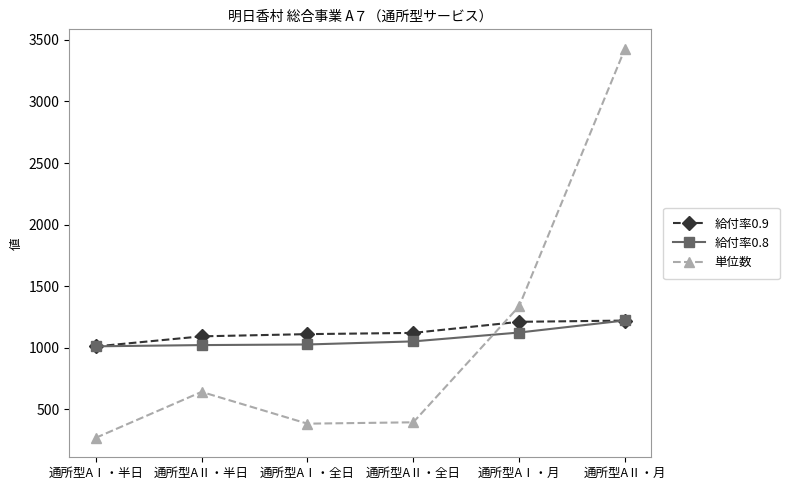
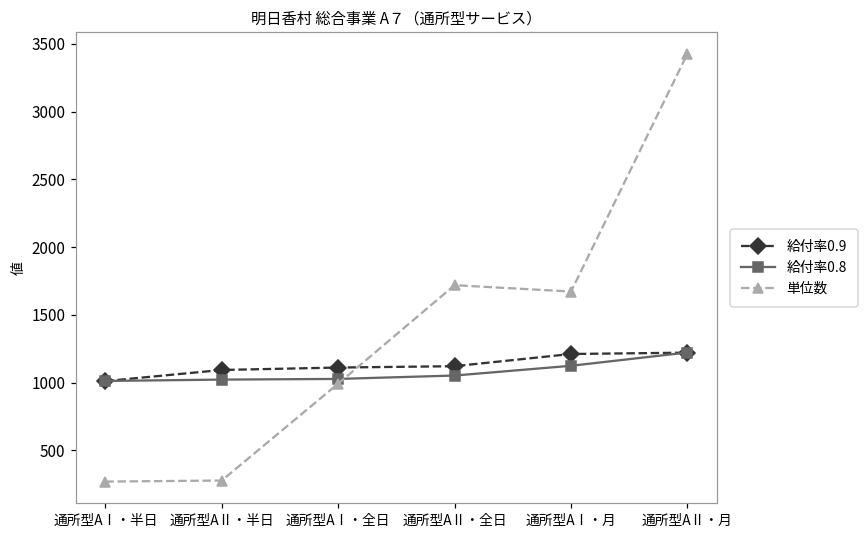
単位数, 通所型AⅡ・半日: 640 -> 280
単位数, 通所型AⅠ・全日: 380 -> 990
単位数, 通所型AⅡ・全日: 400 -> 1720
単位数, 通所型AⅠ・月: 1340 -> 1670
